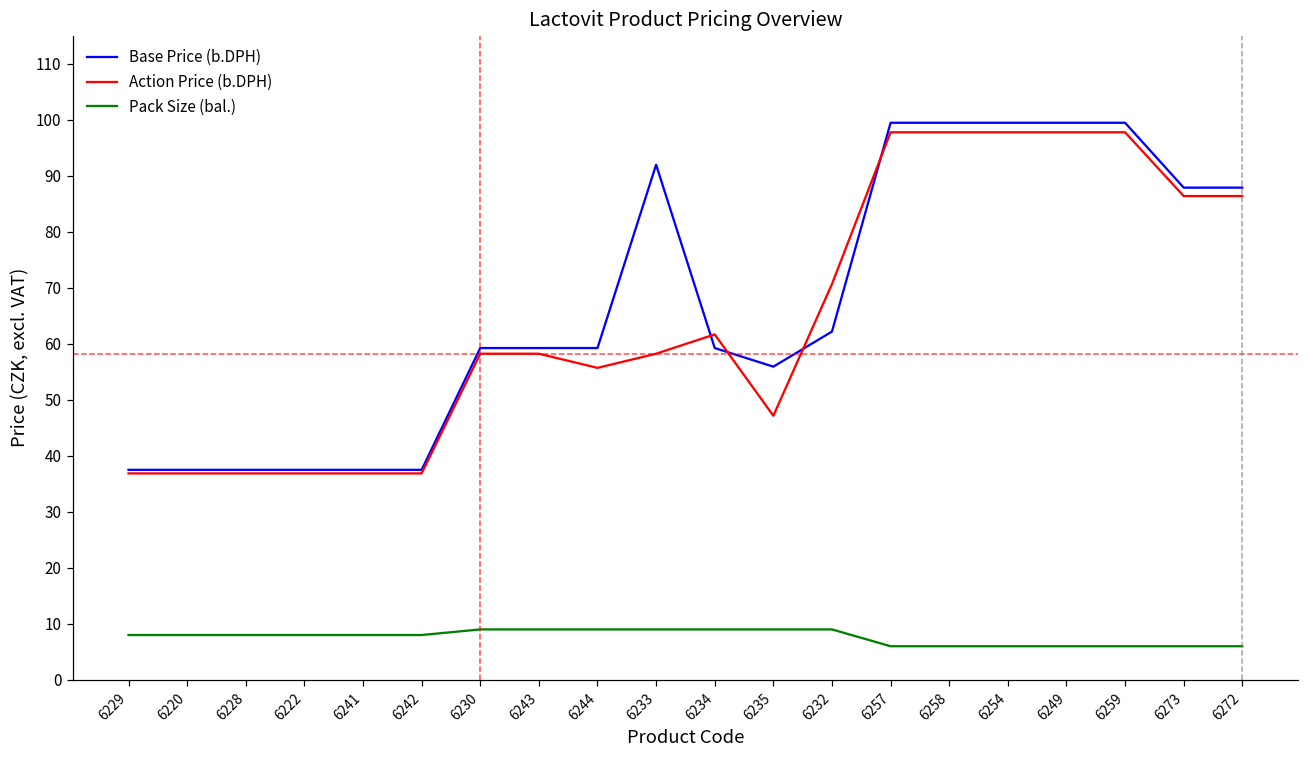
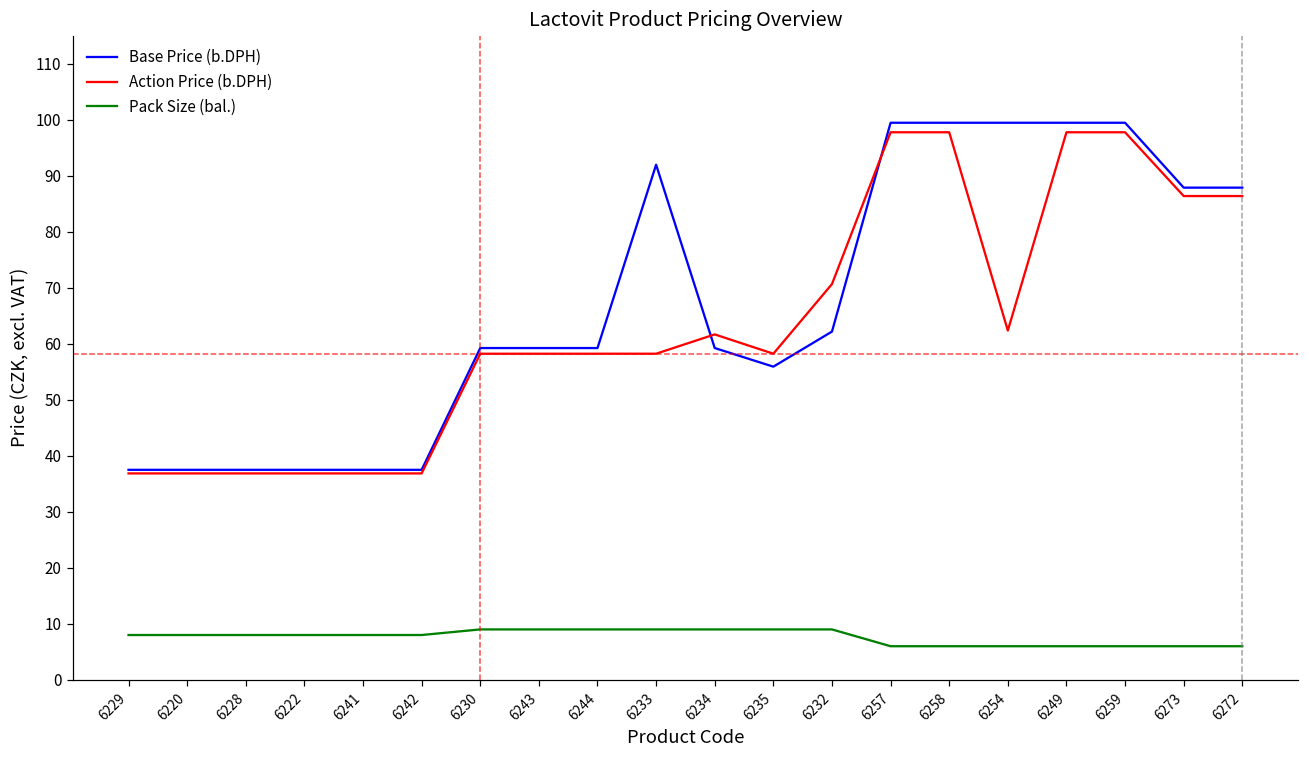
Action Price (b.DPH), 6244: 56 -> 58
Action Price (b.DPH), 6235: 47 -> 58
Action Price (b.DPH), 6254: 98 -> 62
